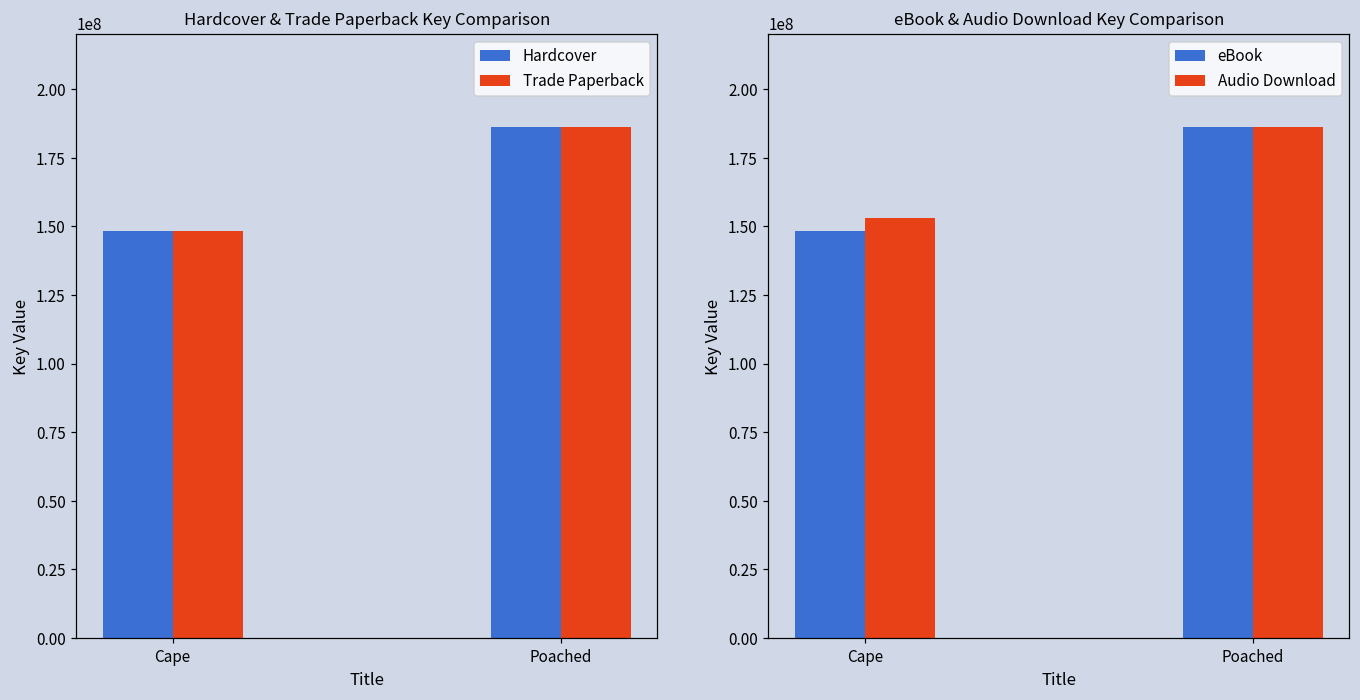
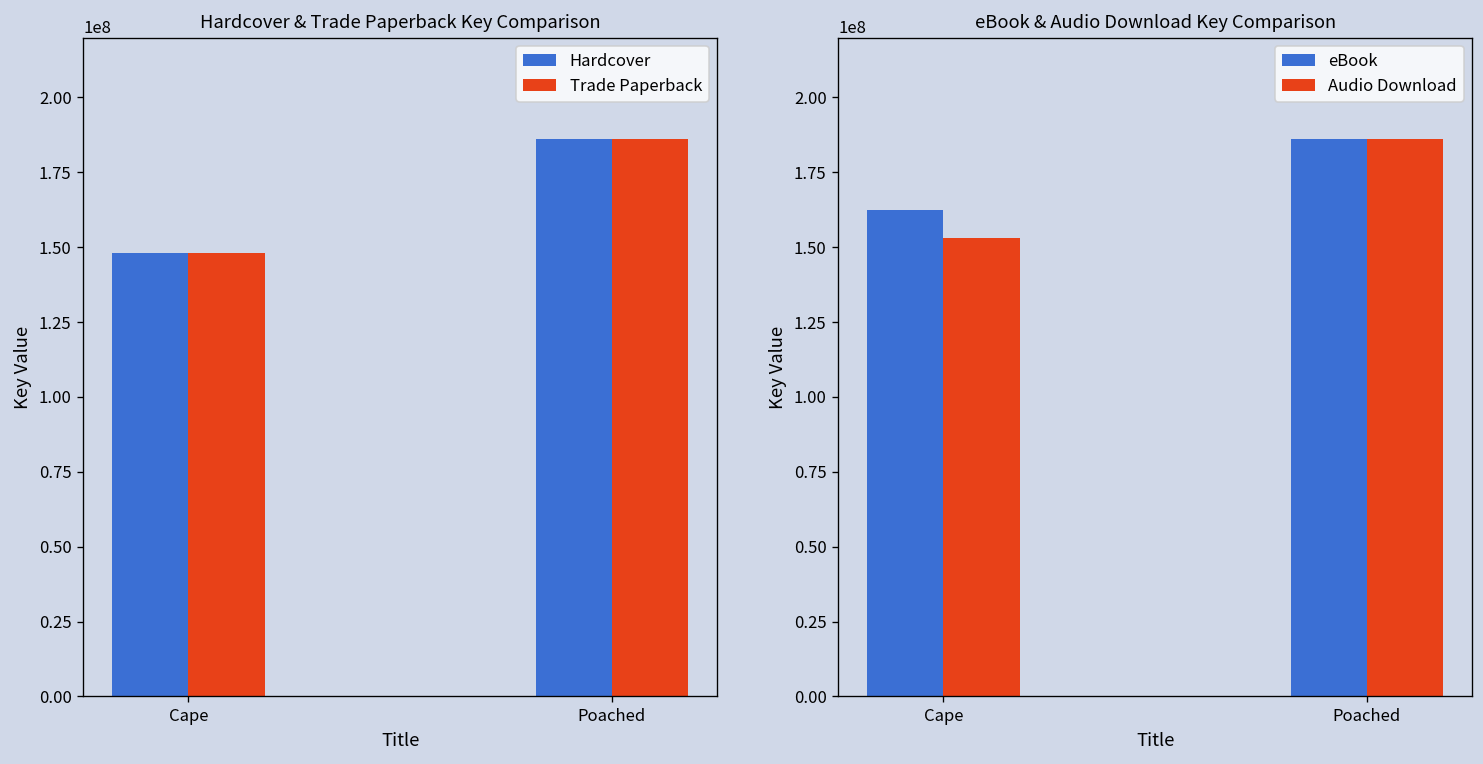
eBook & Audio Download Key Comparison, eBook, Cape: 148000000 -> 162000000
